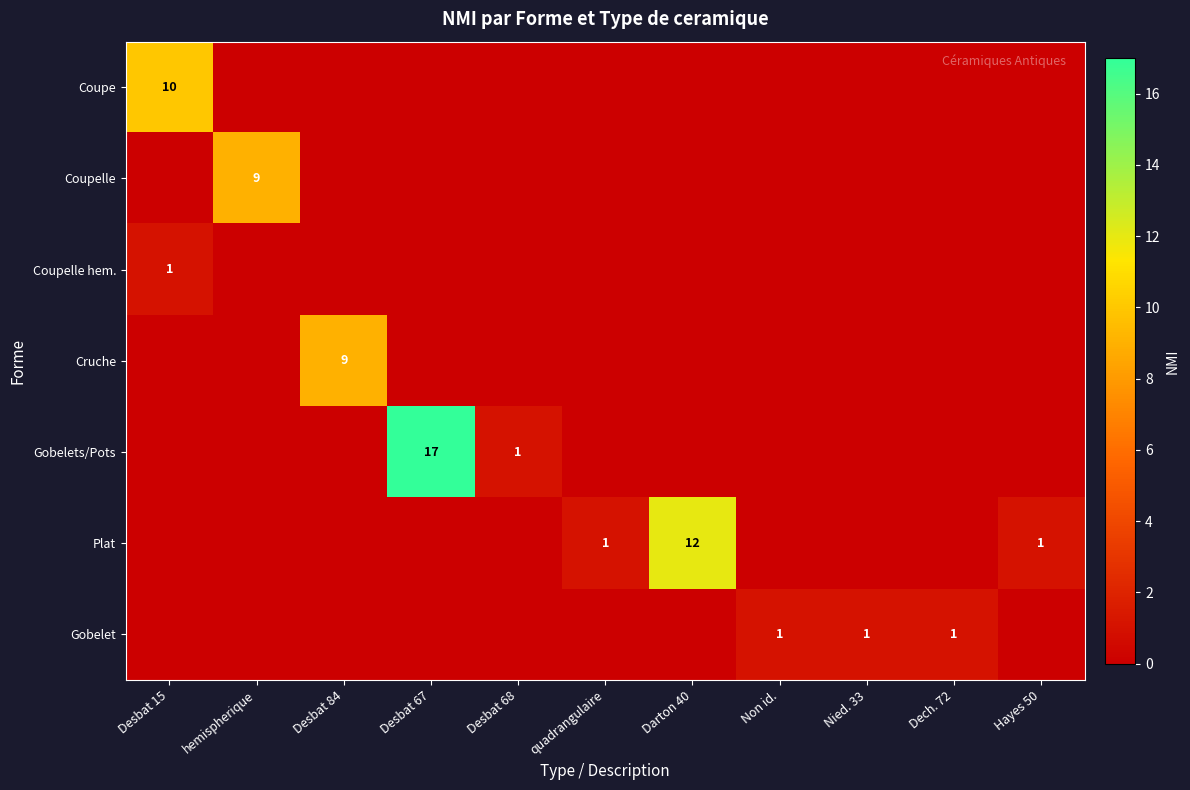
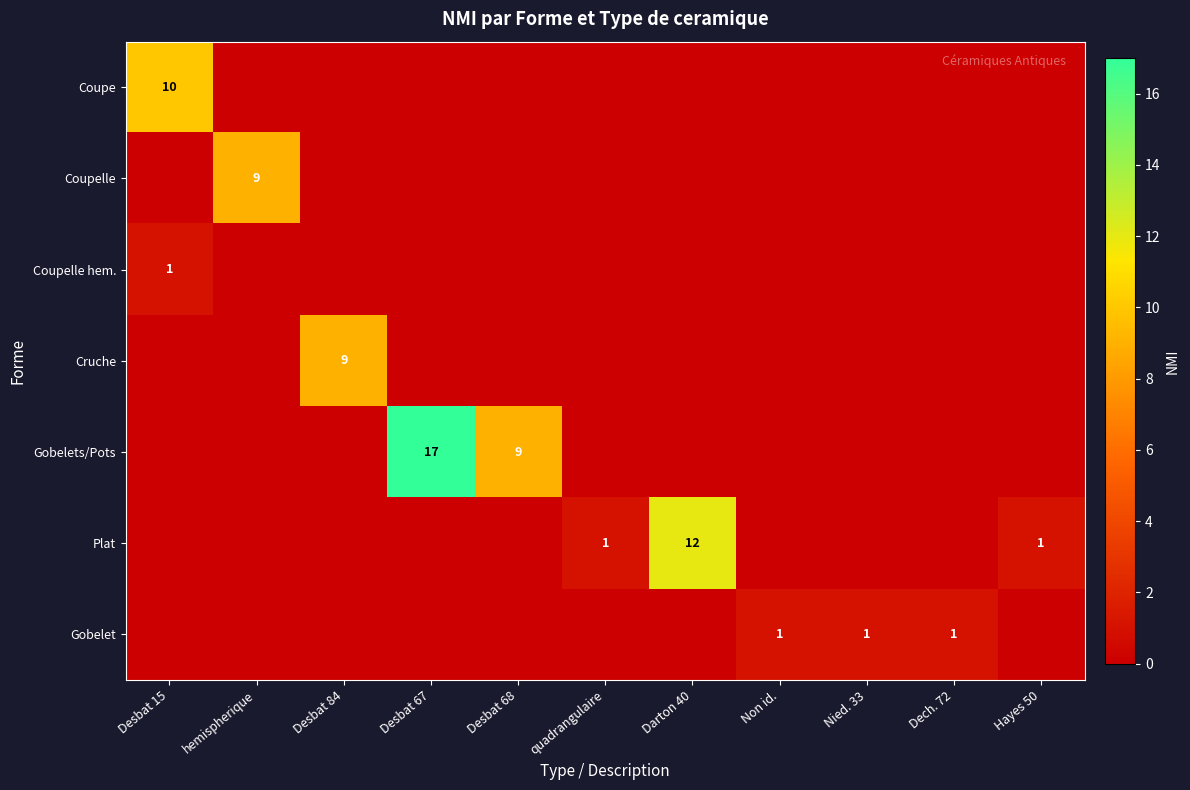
Gobelets/Pots, Desbat 68: 1 -> 9
